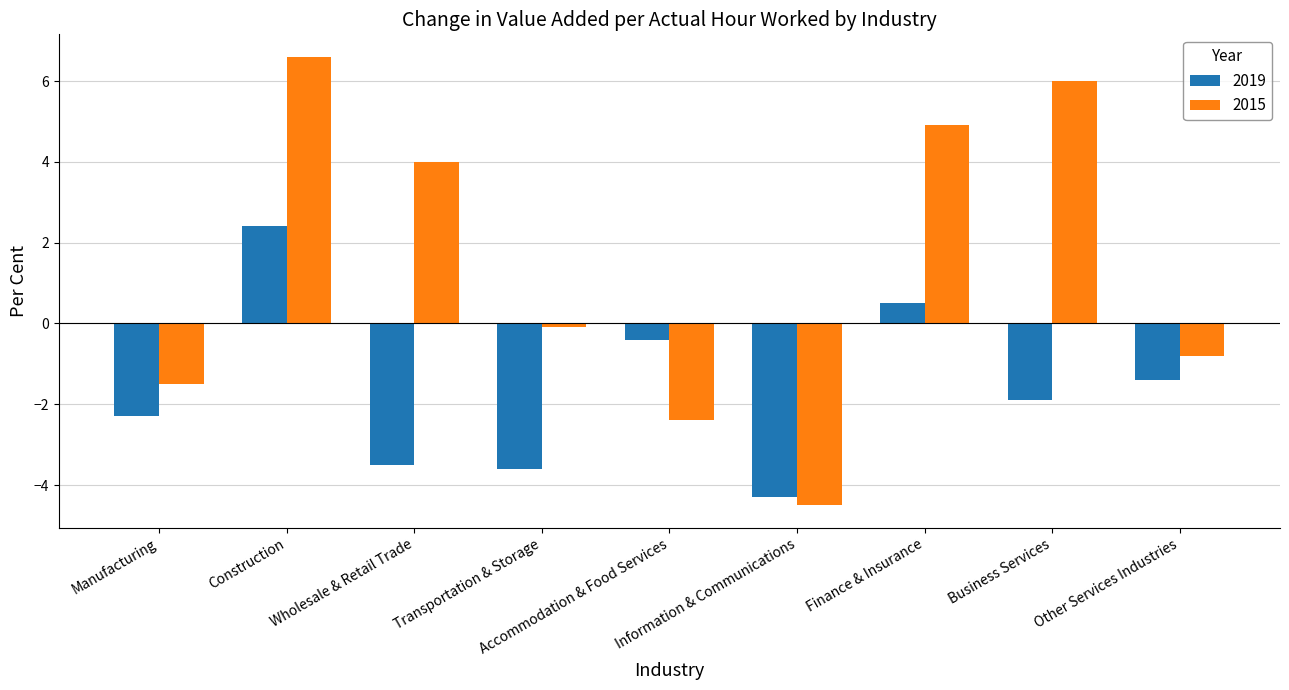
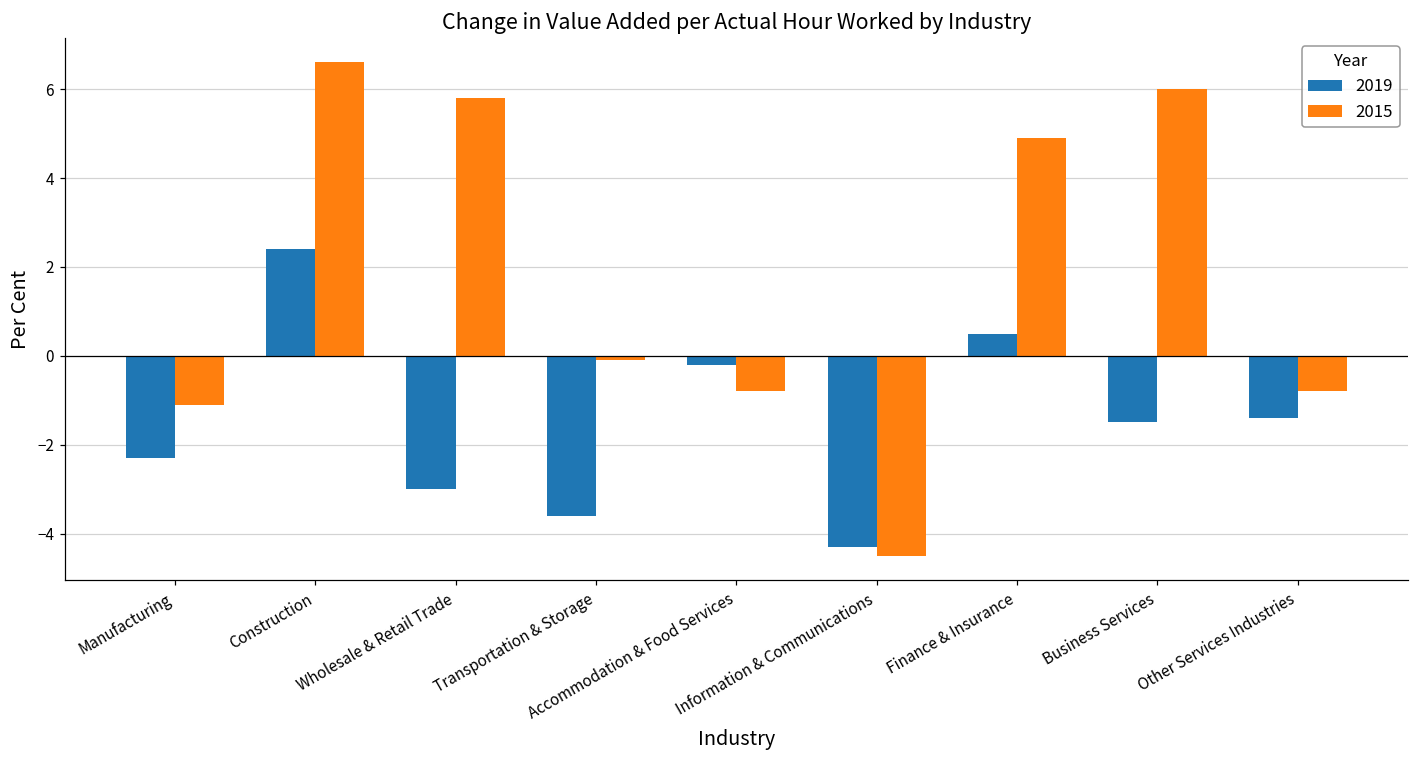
2015, Manufacturing: -1.5 -> -1.1
2019, Wholesale & Retail Trade: -3.5 -> -3.0
2015, Wholesale & Retail Trade: 4.0 -> 5.8
2019, Accommodation & Food Services: -0.4 -> -0.2
2015, Accommodation & Food Services: -2.4 -> -0.8
2019, Business Services: -1.9 -> -1.5
